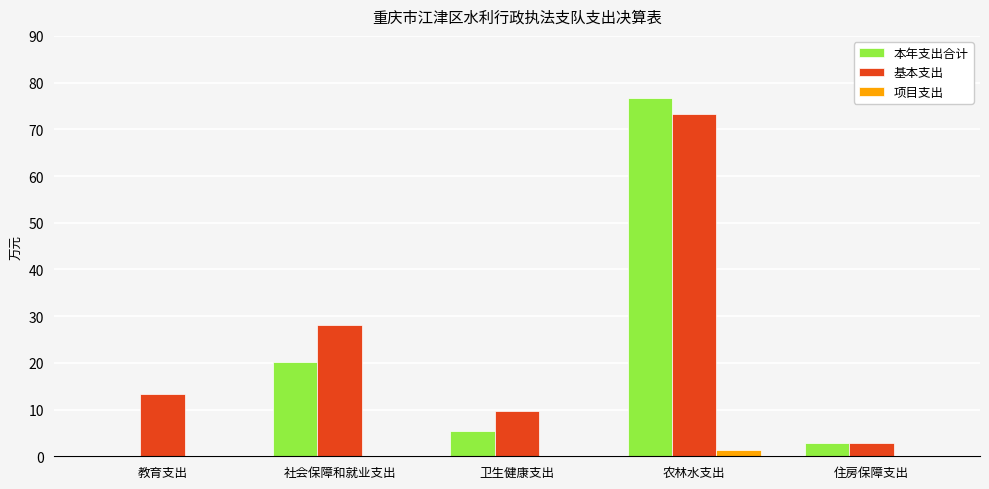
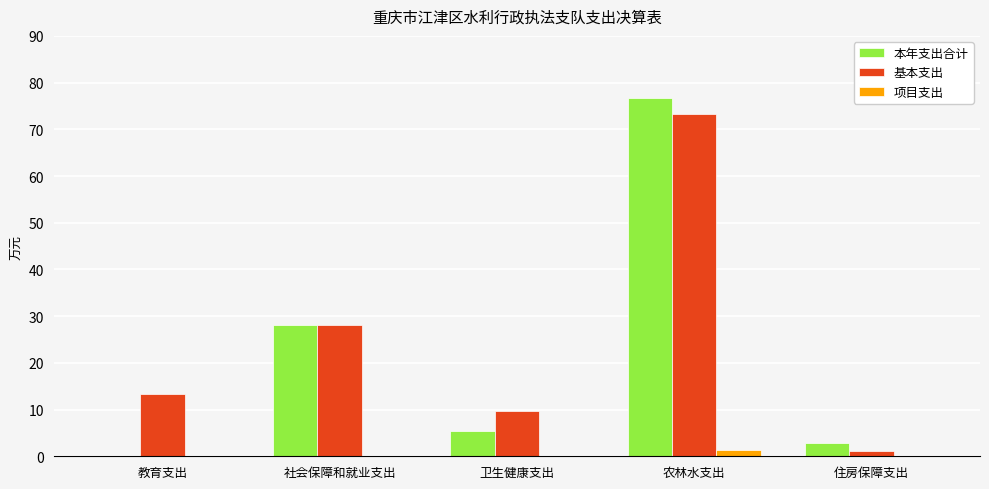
本年支出合计, 社会保障和就业支出: 20 -> 28
基本支出, 住房保障支出: 3 -> 1
